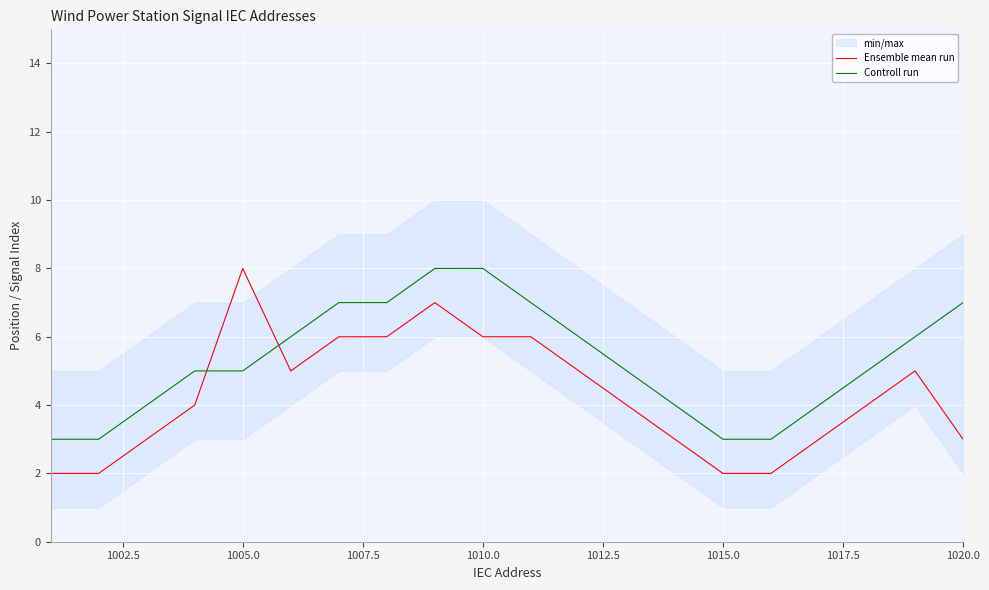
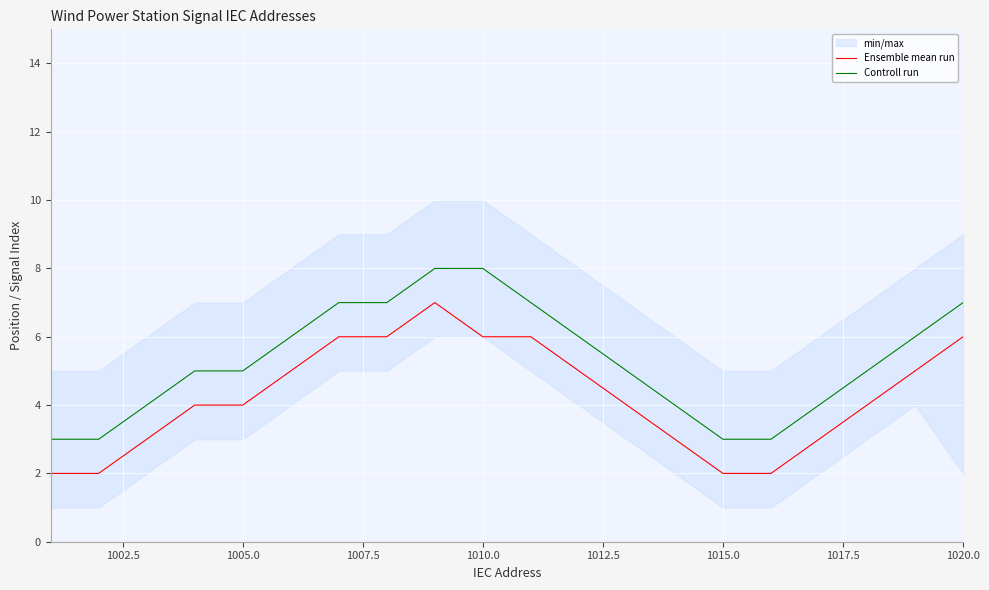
Ensemble mean run, 1005.0: 8 -> 4
Ensemble mean run, 1020.0: 3 -> 6
